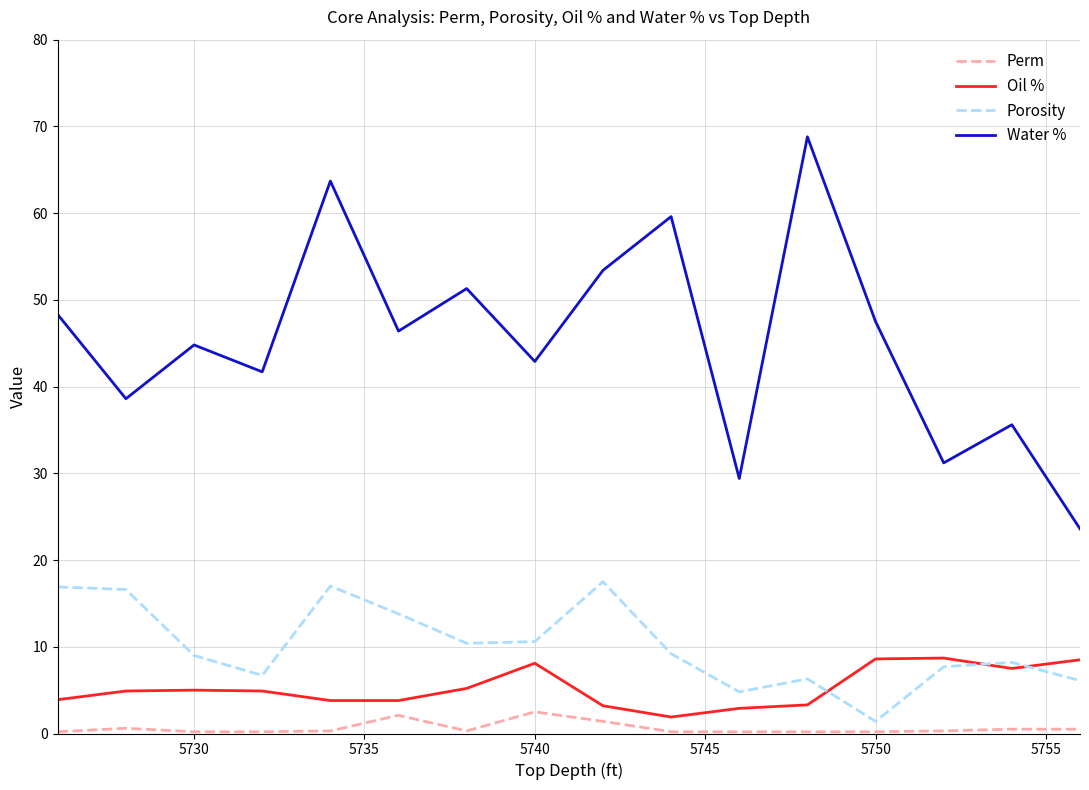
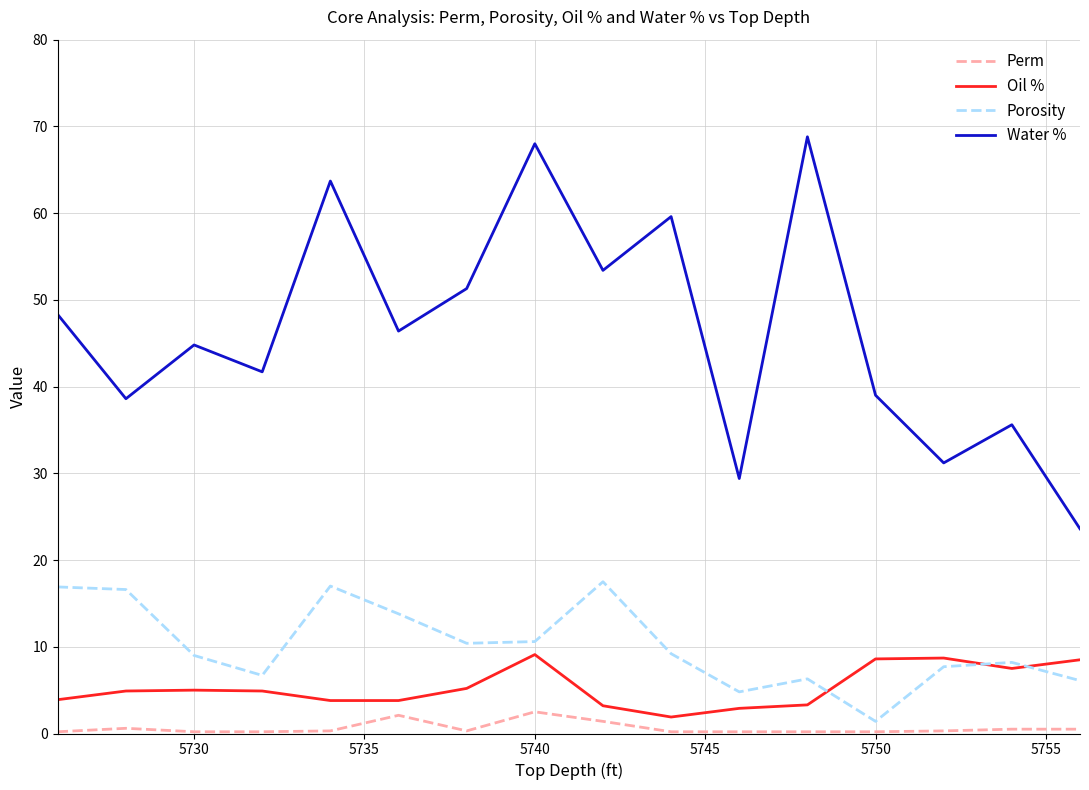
Oil %, 5740: 8 -> 9
Water %, 5740: 43 -> 68
Water %, 5750: 48 -> 39
